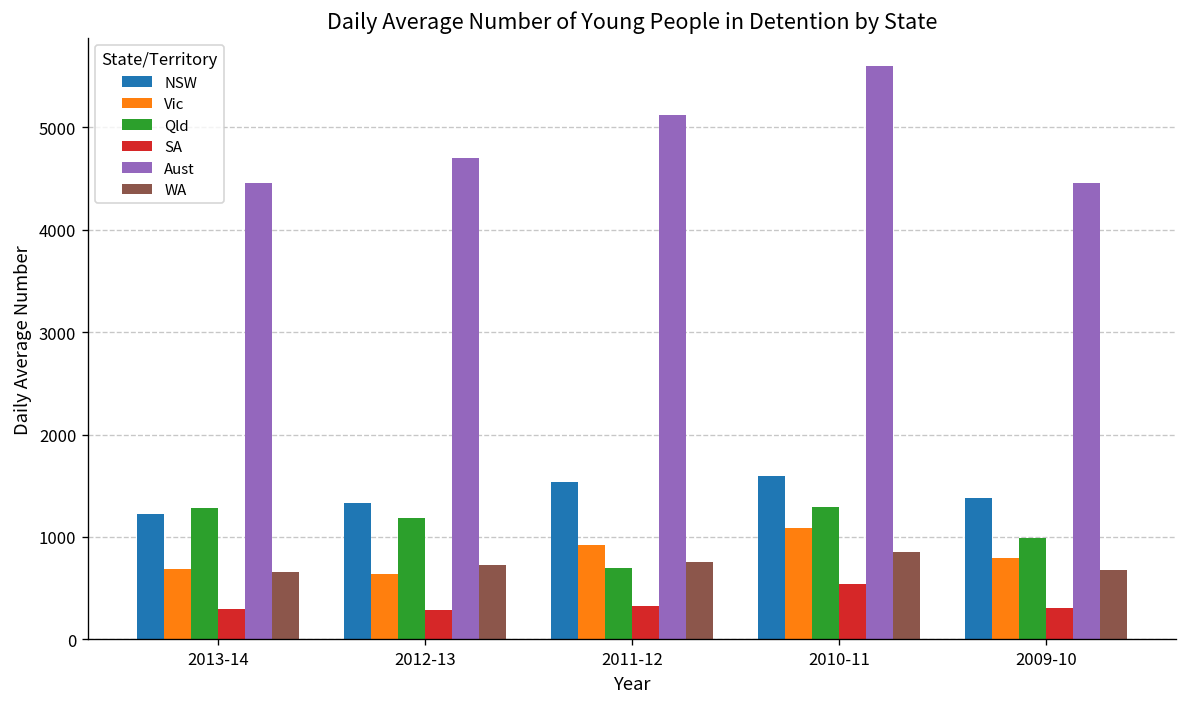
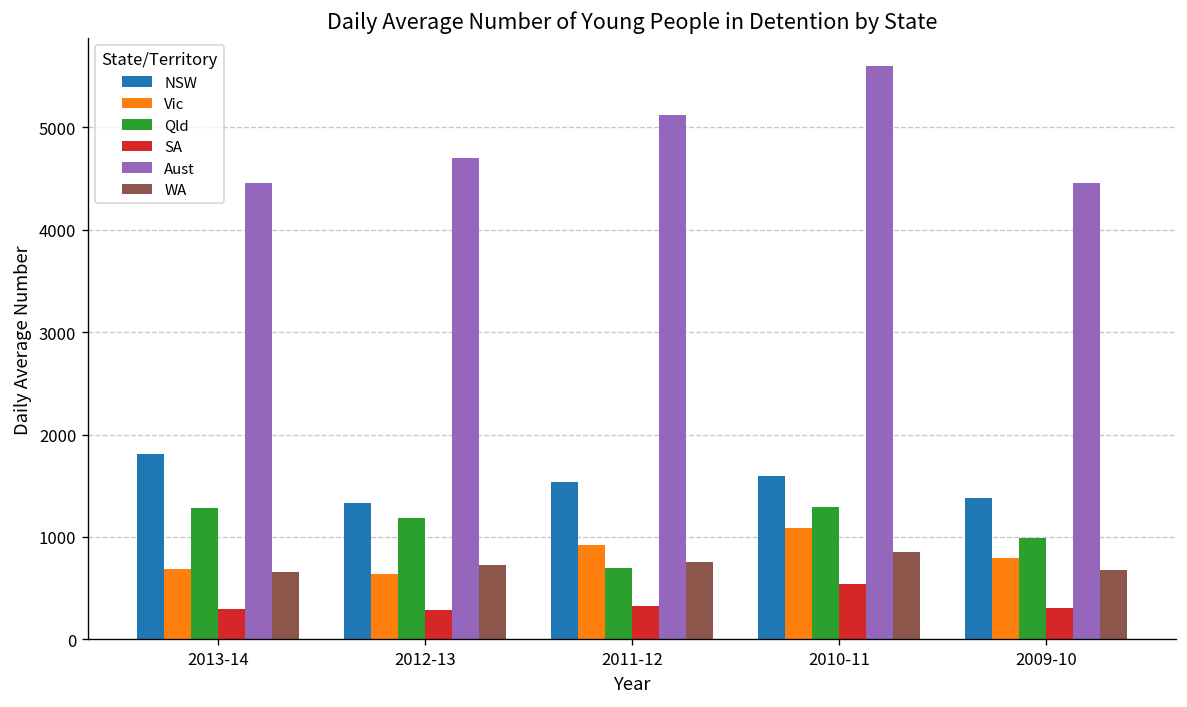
NSW, 2013-14: 1200 -> 1800
